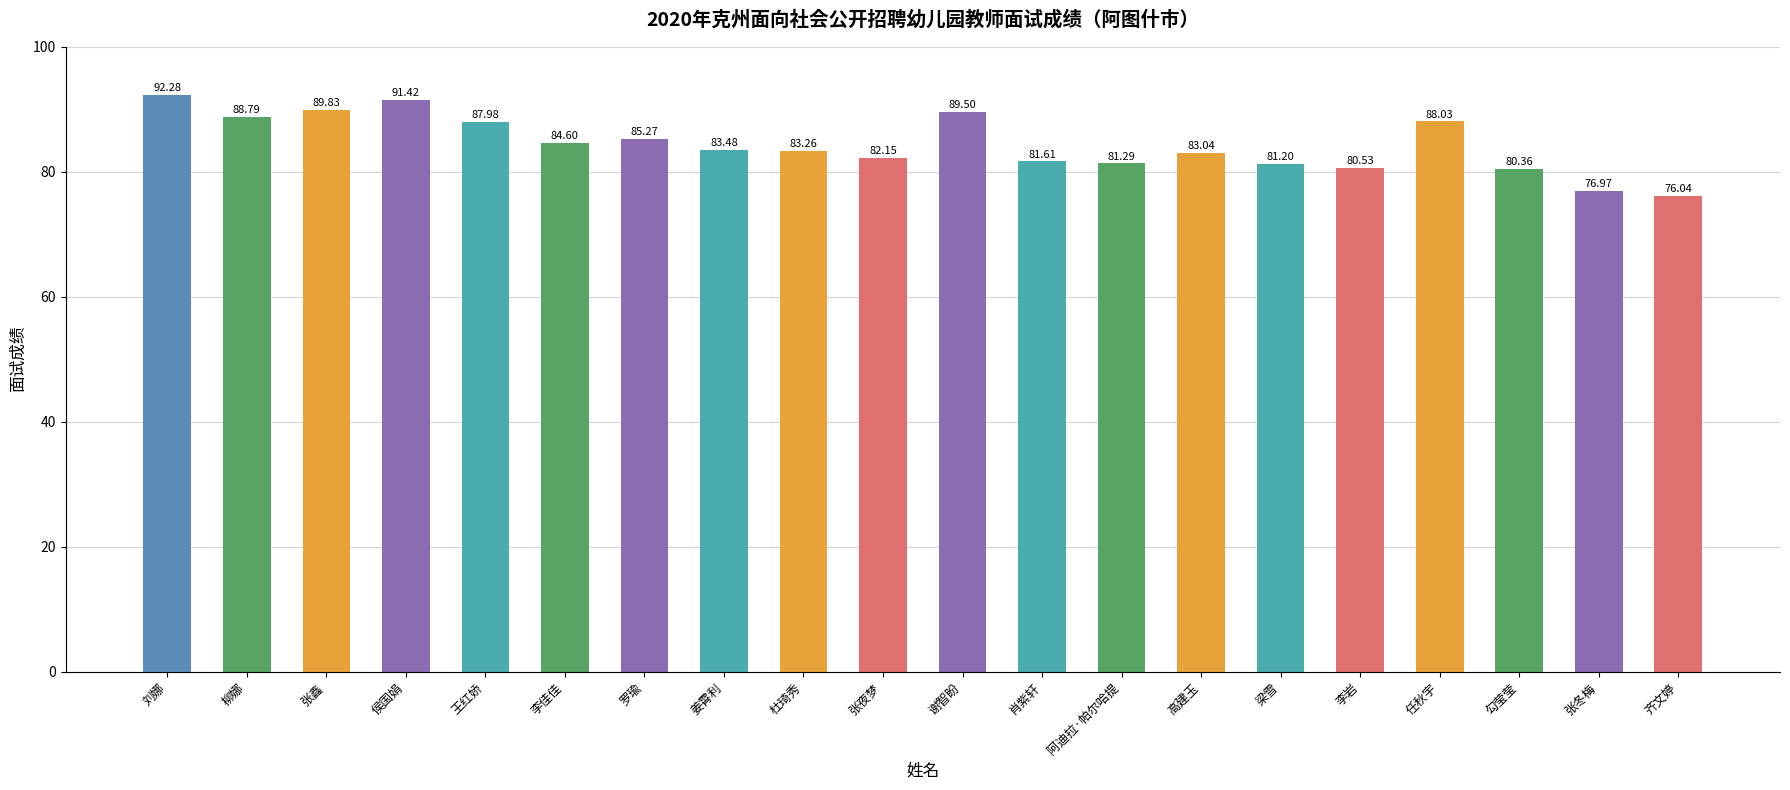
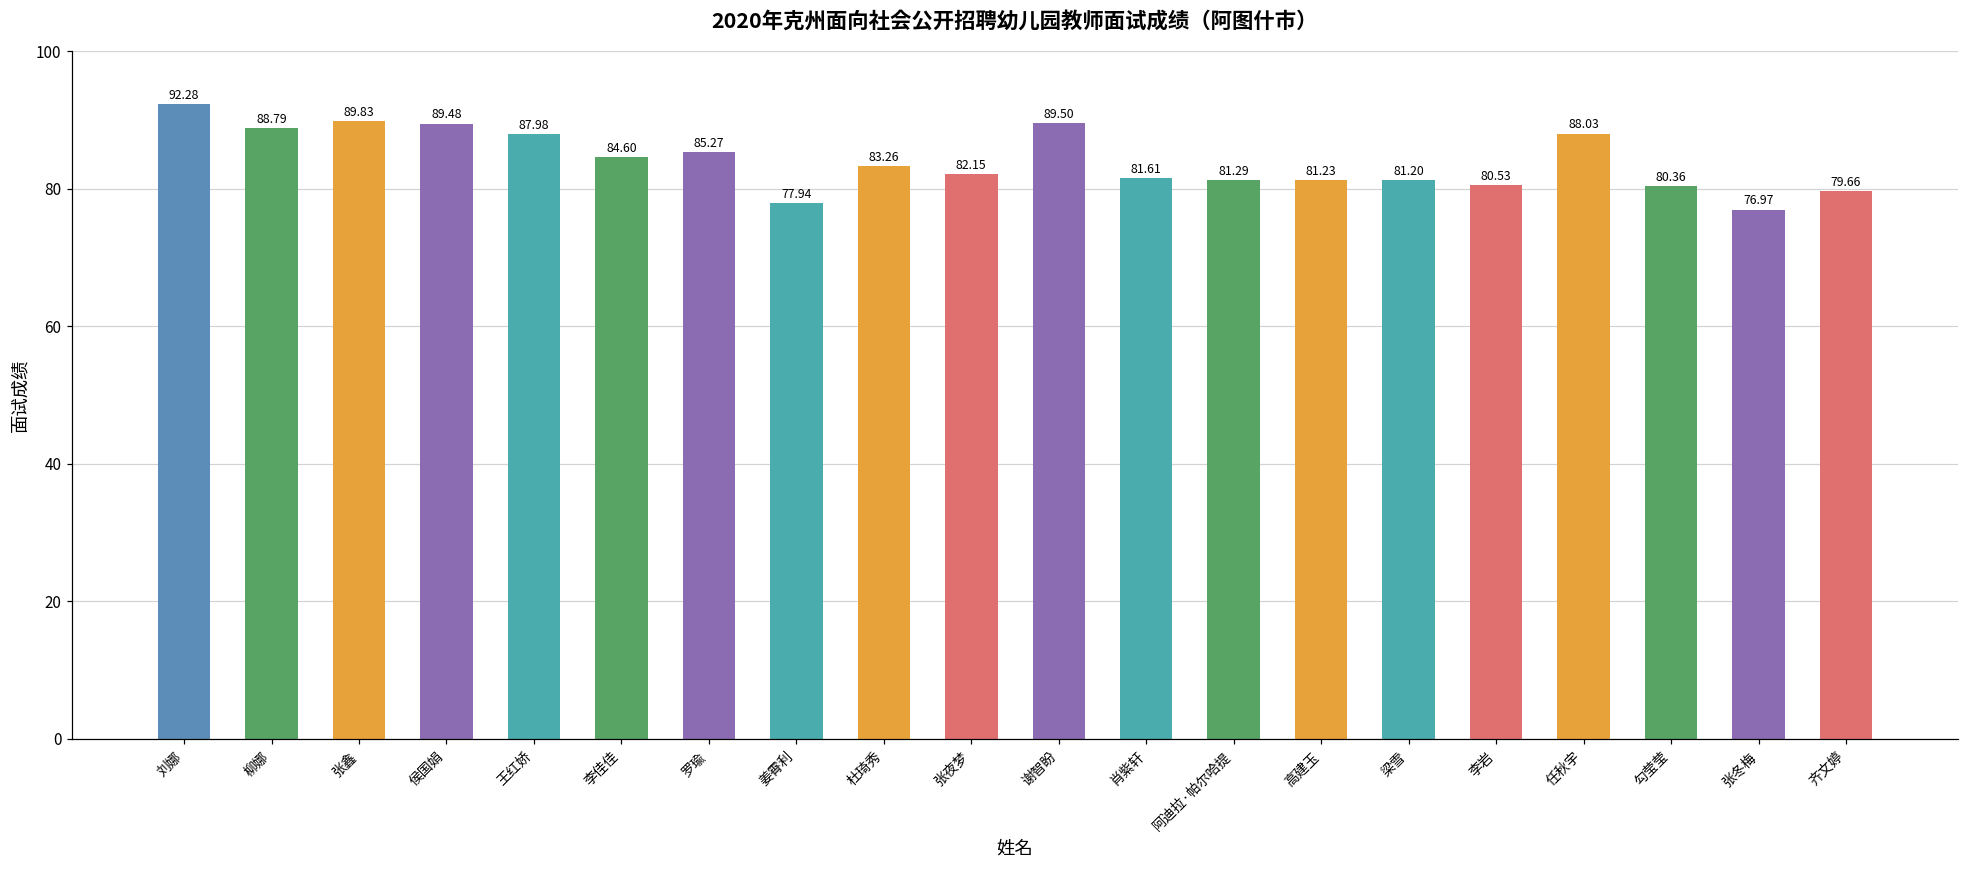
侯国娟: 91.42 -> 89.48
姜霄利: 83.48 -> 77.94
高建玉: 83.04 -> 81.23
齐文婷: 76.04 -> 79.66
